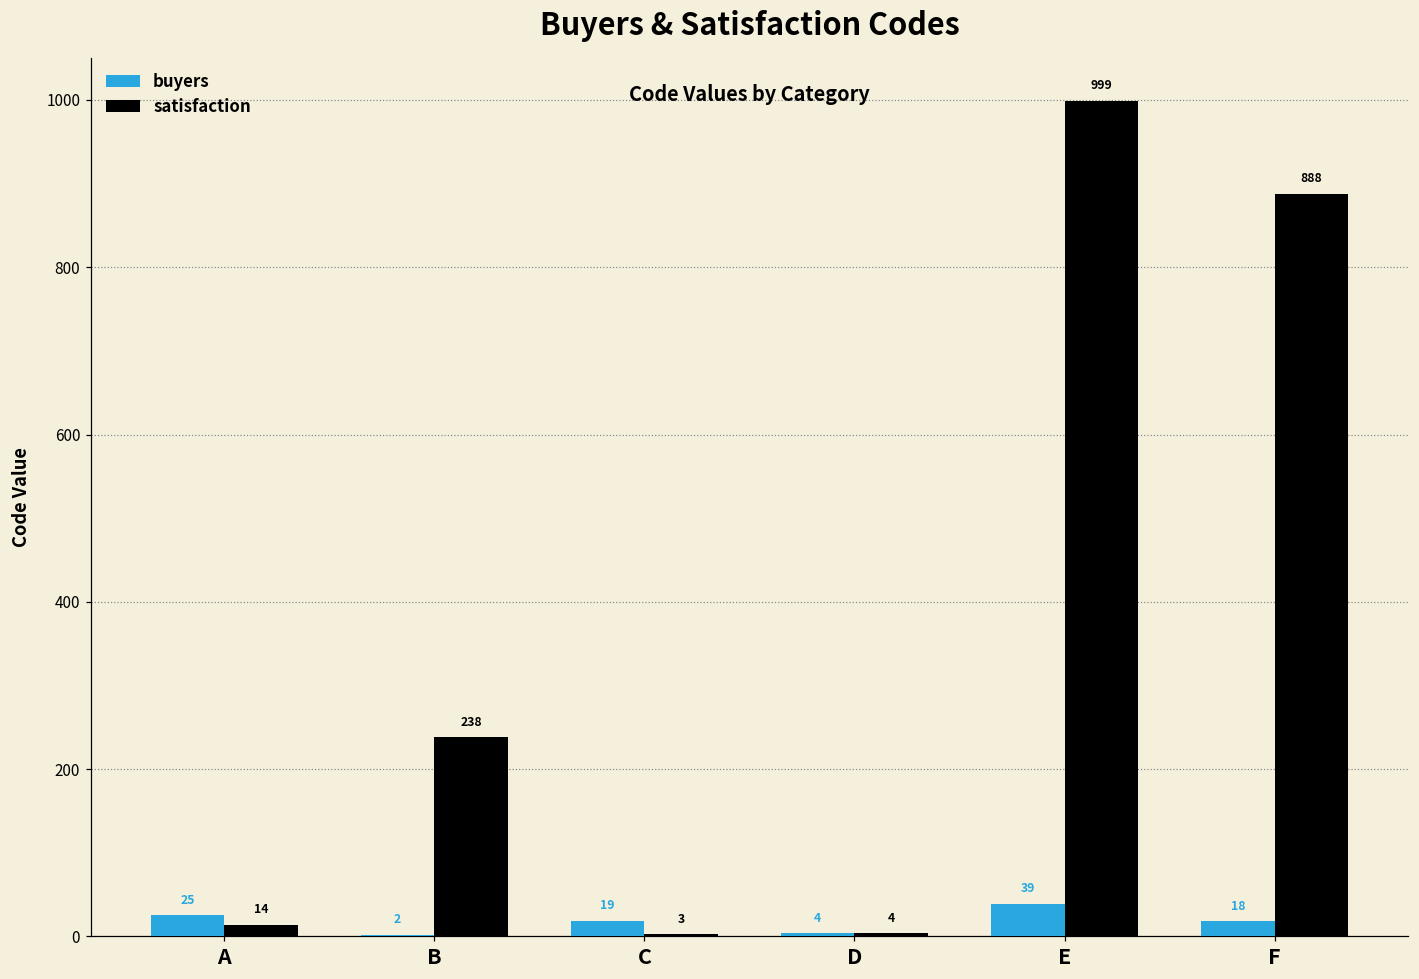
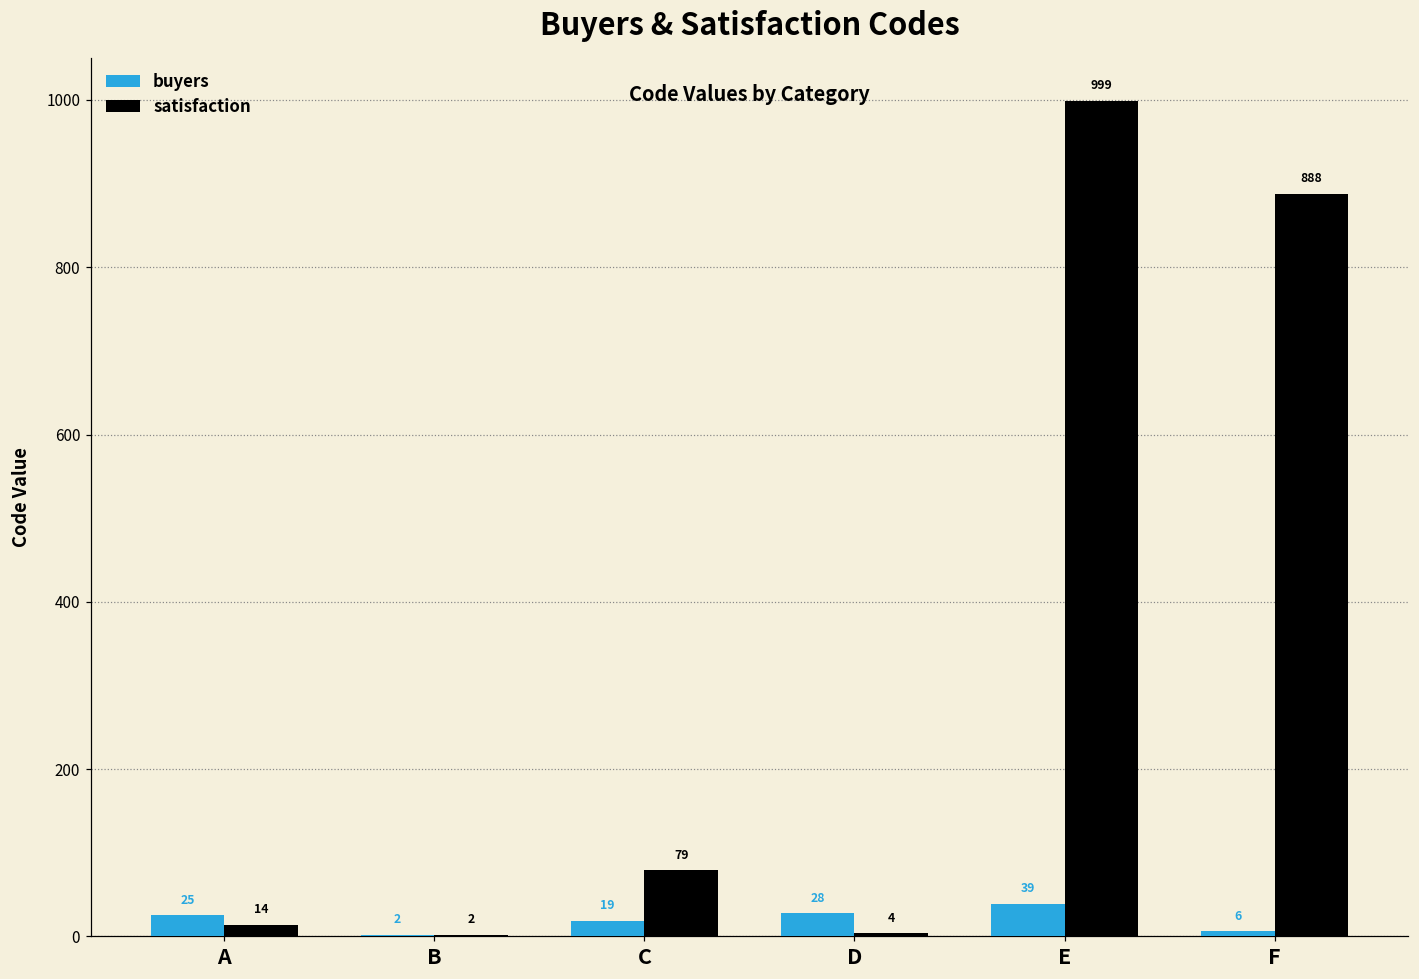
satisfaction, B: 238 -> 2
satisfaction, C: 3 -> 79
buyers, D: 4 -> 28
buyers, F: 18 -> 6
